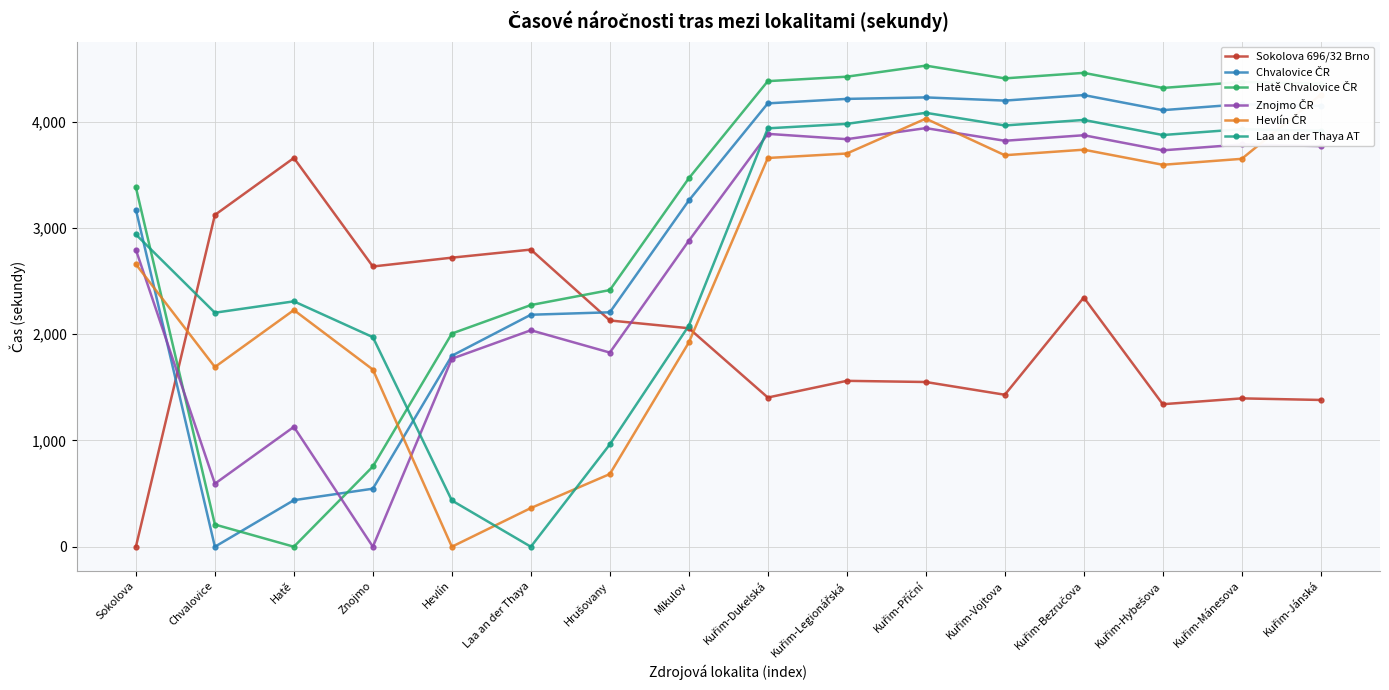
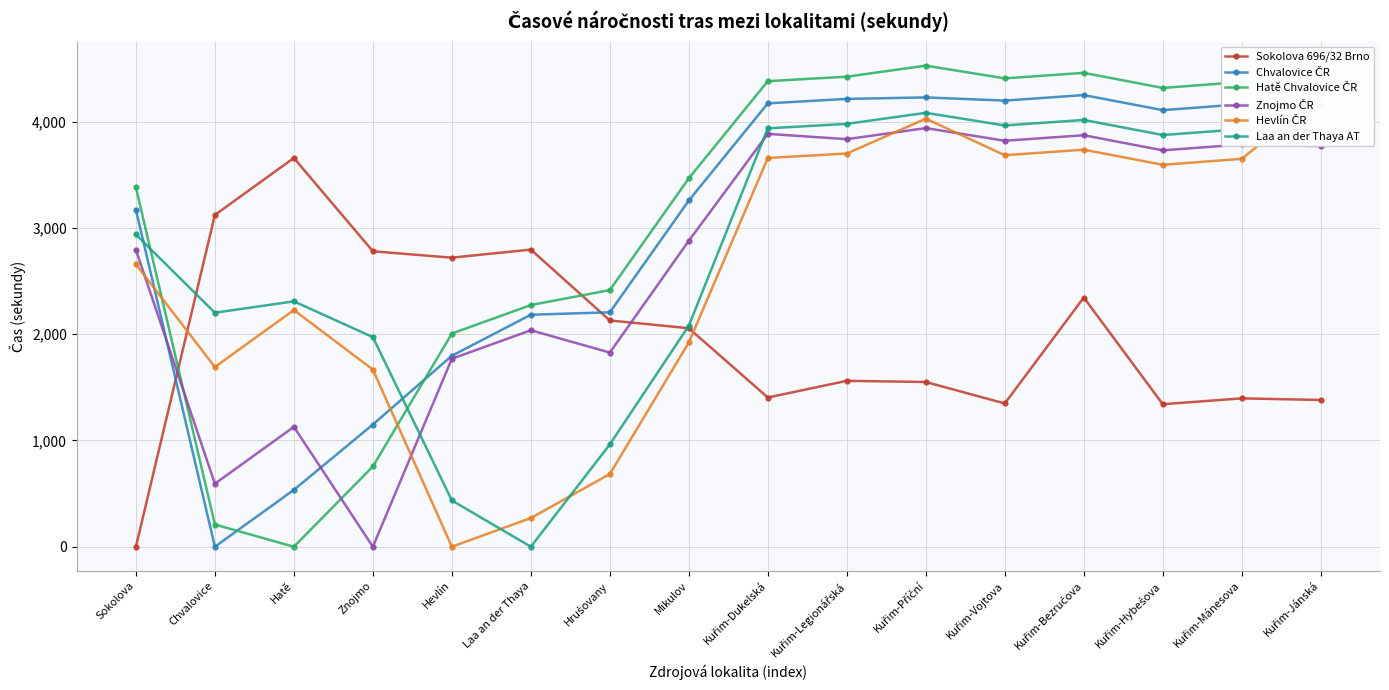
Chvalovice ČR, Hatě: 440 -> 540
Sokolova 696/32 Brno, Znojmo: 2,640 -> 2,780
Chvalovice ČR, Znojmo: 550 -> 1,150
Hevlín ČR, Laa an der Thaya: 360 -> 270
Sokolova 696/32 Brno, Kuřim-Vojtova: 1,430 -> 1,350
